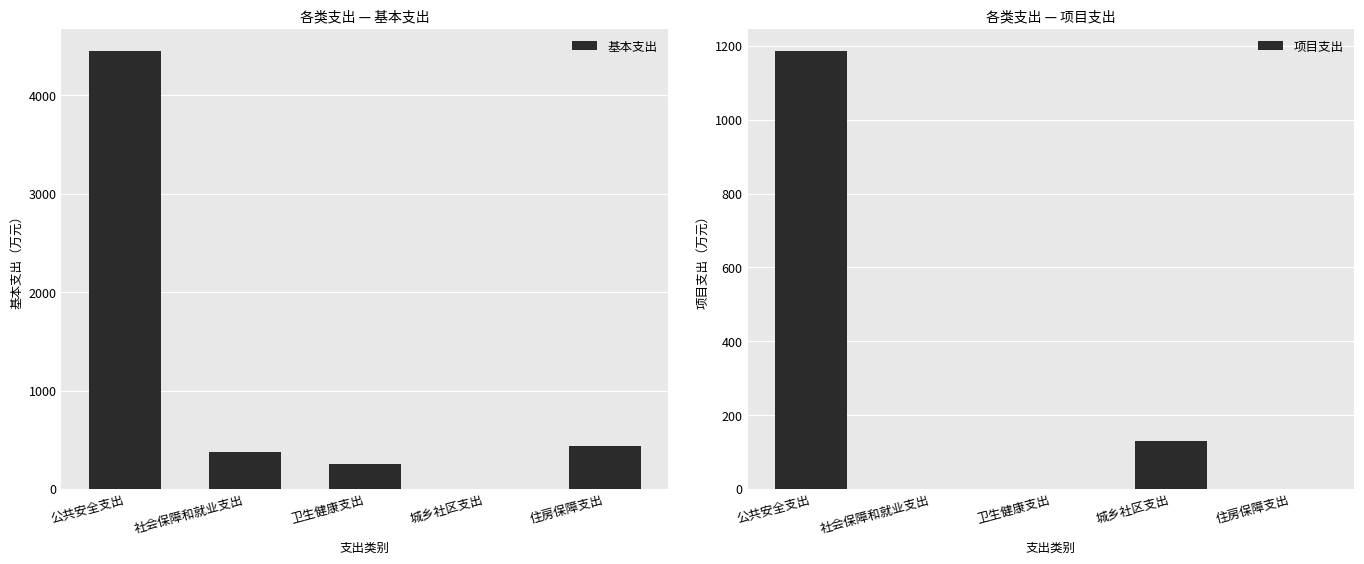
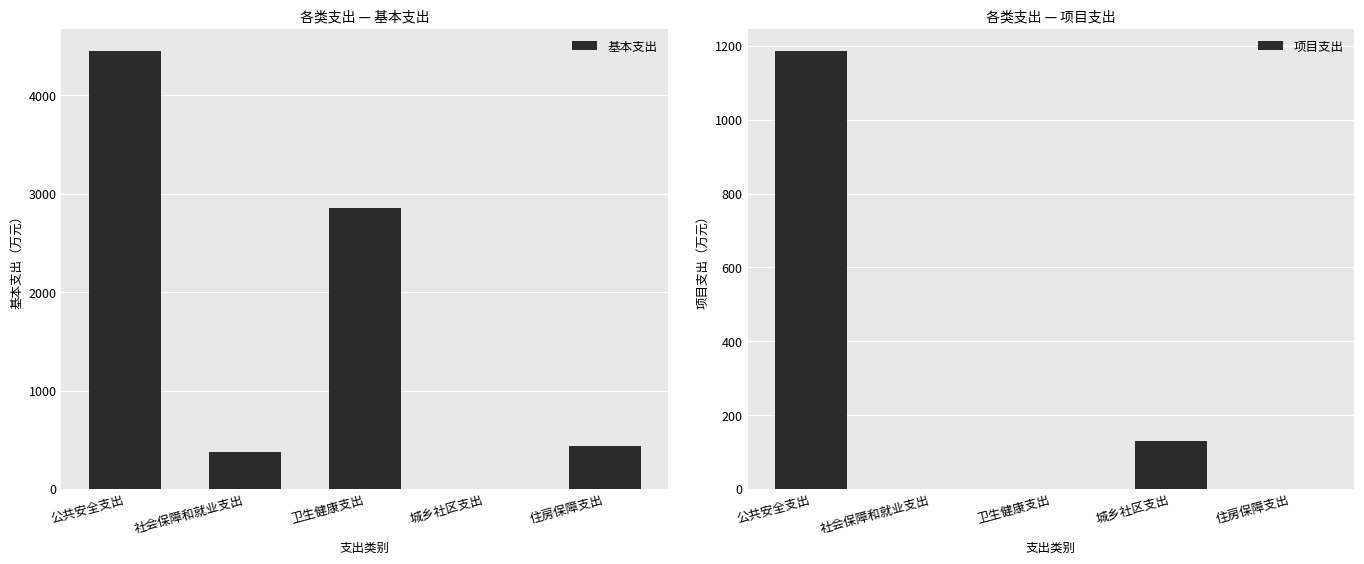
各类支出 — 基本支出, 卫生健康支出: 300 -> 2900
